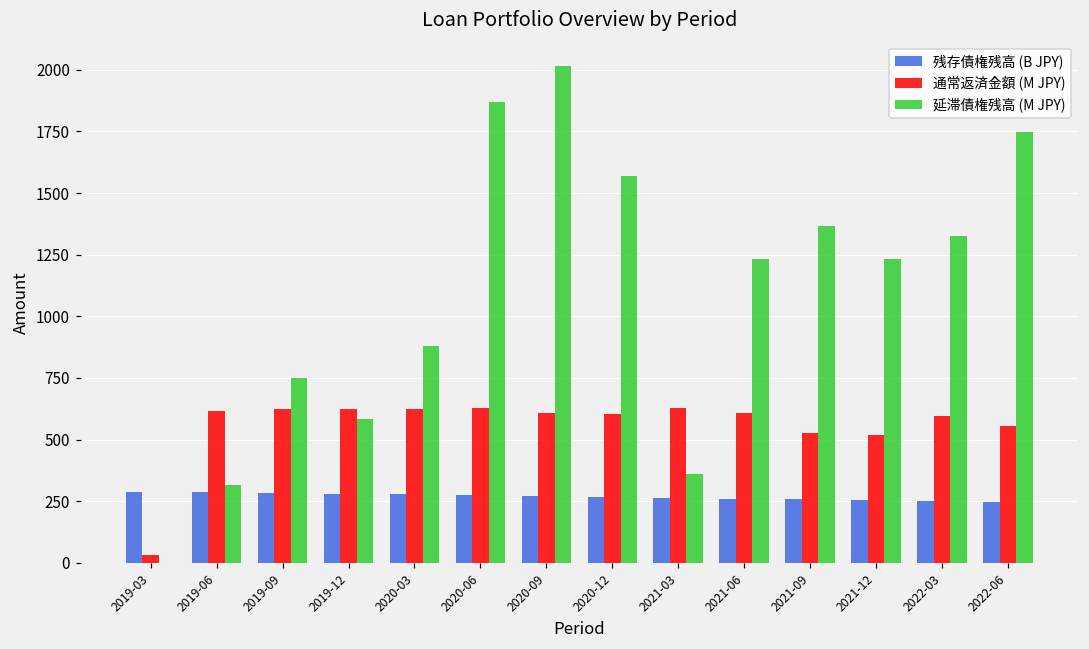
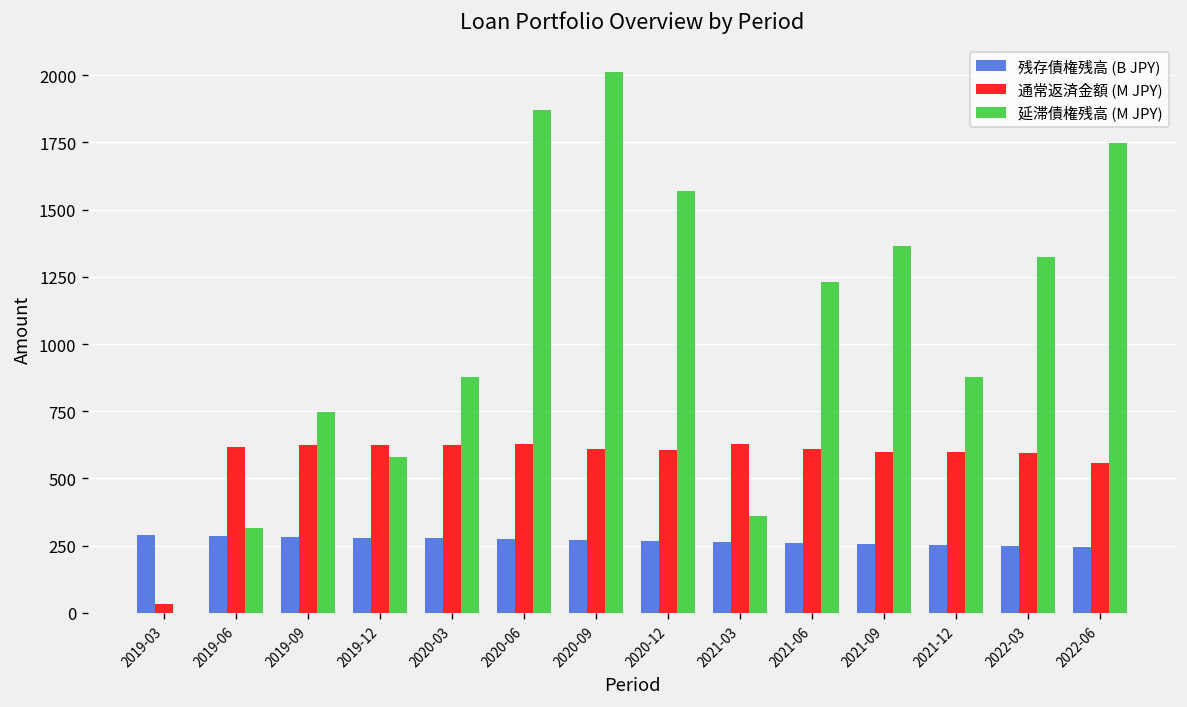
通常返済金額 (M JPY), 2021-09: 530 -> 600
通常返済金額 (M JPY), 2021-12: 520 -> 600
延滞債権残高 (M JPY), 2021-12: 1230 -> 880
